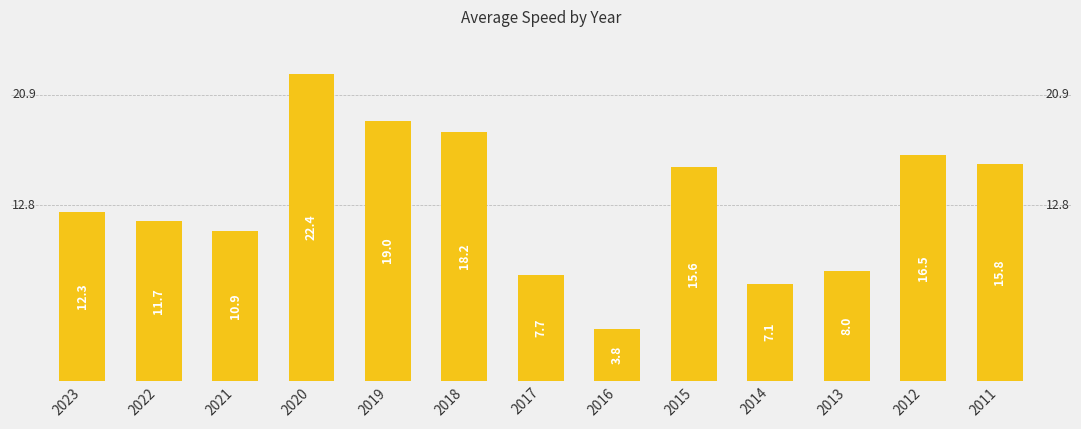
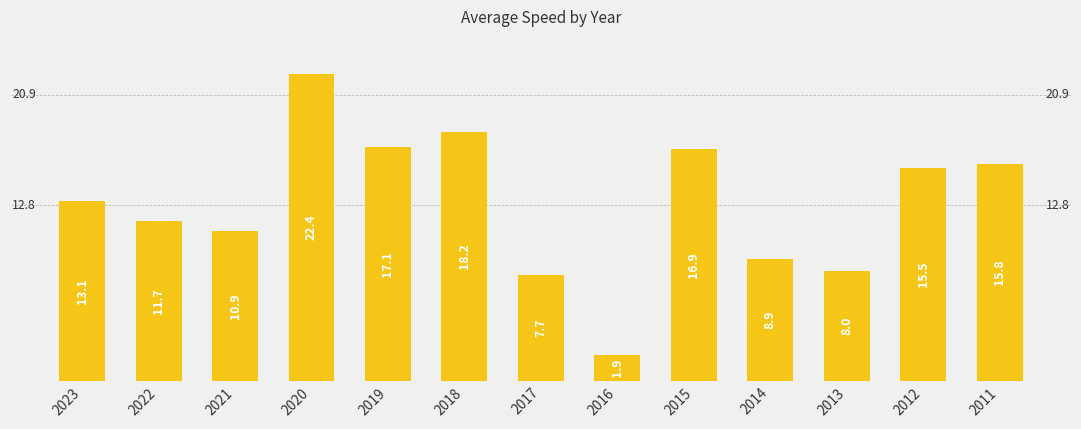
2023: 12.3 -> 13.1
2019: 19.0 -> 17.1
2016: 3.8 -> 1.9
2015: 15.6 -> 16.9
2014: 7.1 -> 8.9
2012: 16.5 -> 15.5
